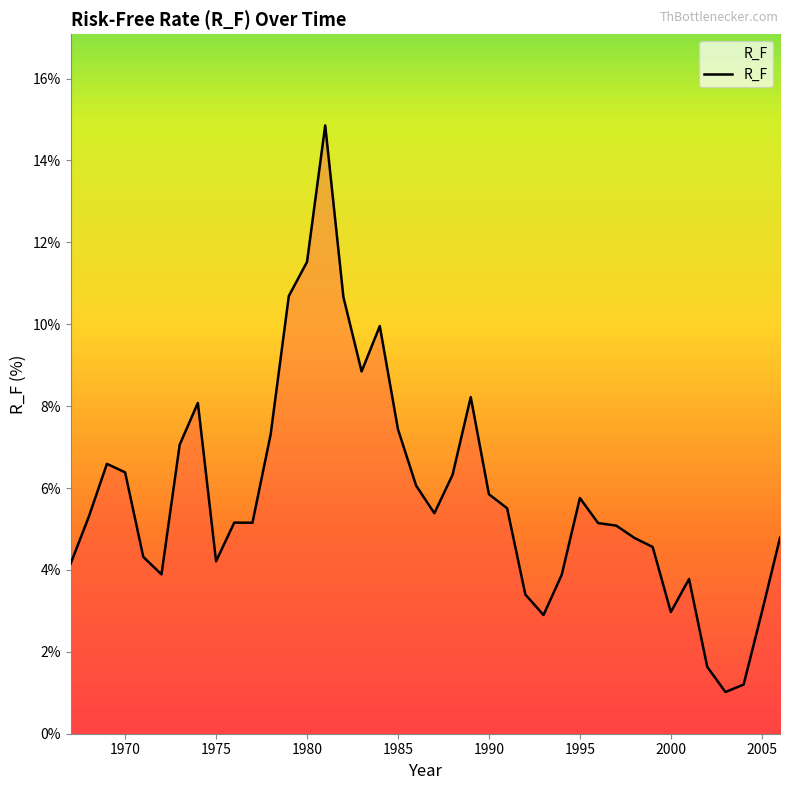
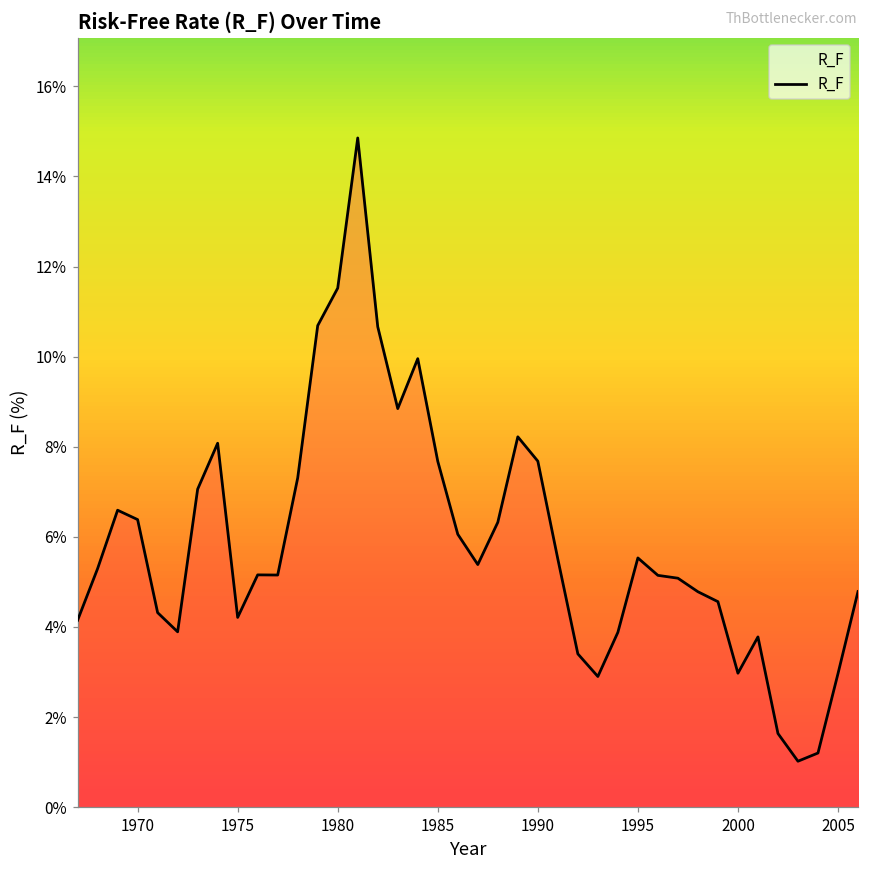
1985: 7.4% -> 7.7%
1990: 5.8% -> 7.7%
1995: 5.8% -> 5.5%
